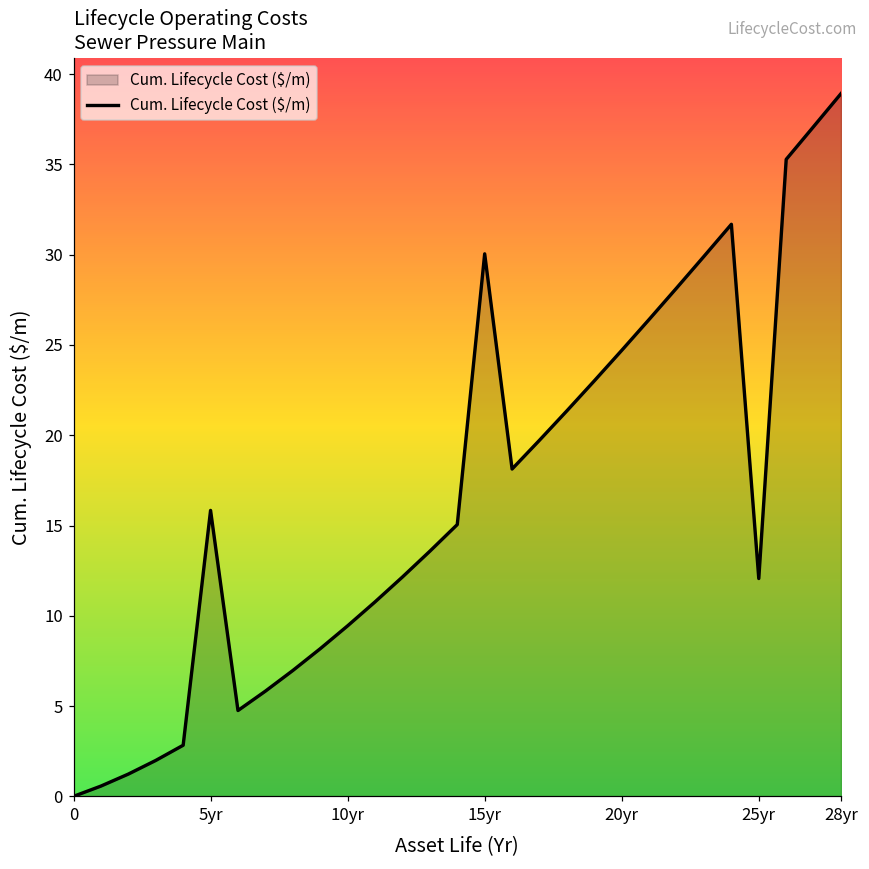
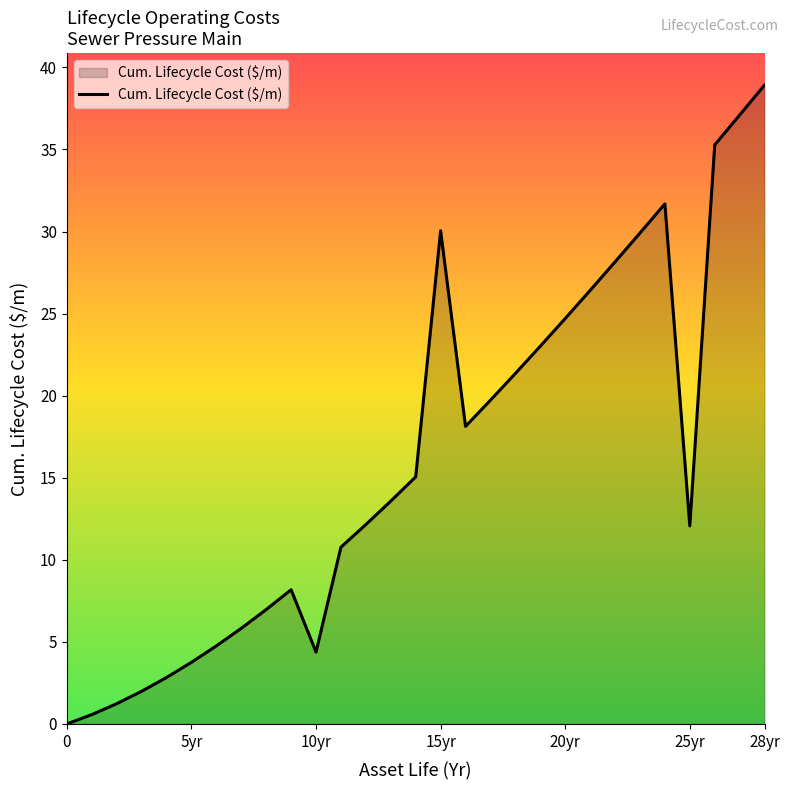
5yr: 15.8 -> 3.8
10yr: 9.4 -> 4.4
